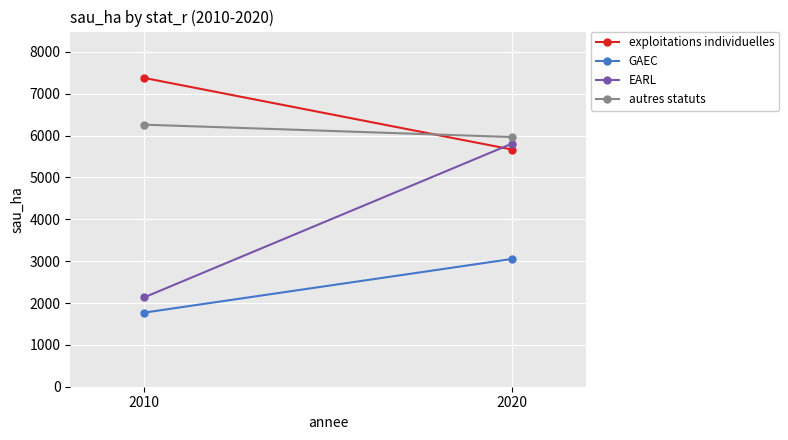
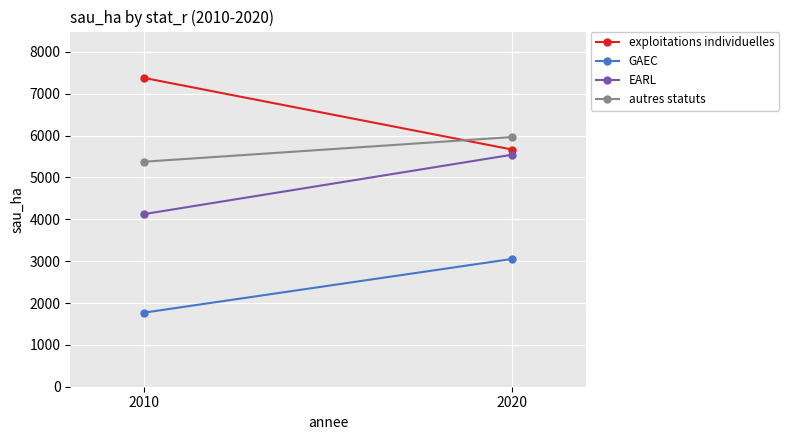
EARL, 2010: 2100 -> 4100
autres statuts, 2010: 6300 -> 5400
EARL, 2020: 5800 -> 5500
